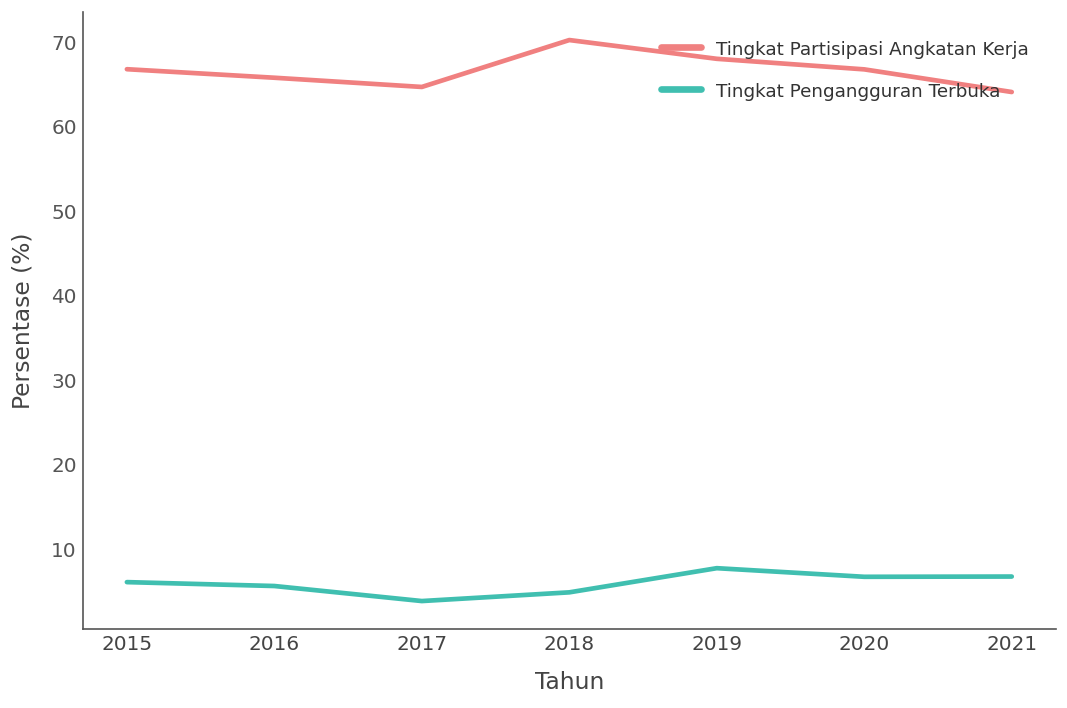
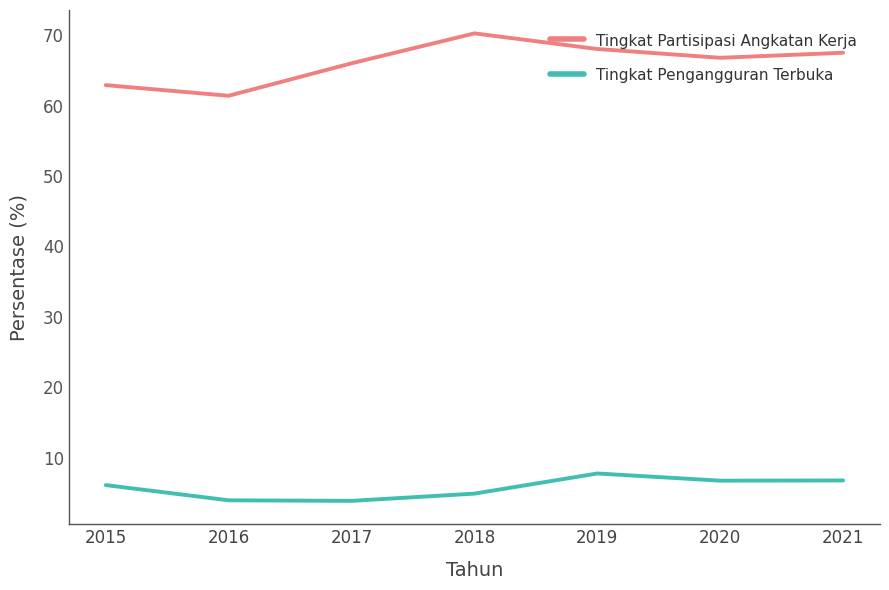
Tingkat Partisipasi Angkatan Kerja, 2015: 67 -> 63
Tingkat Partisipasi Angkatan Kerja, 2016: 66 -> 61
Tingkat Pengangguran Terbuka, 2016: 6 -> 4
Tingkat Partisipasi Angkatan Kerja, 2017: 65 -> 66
Tingkat Partisipasi Angkatan Kerja, 2021: 64 -> 68
